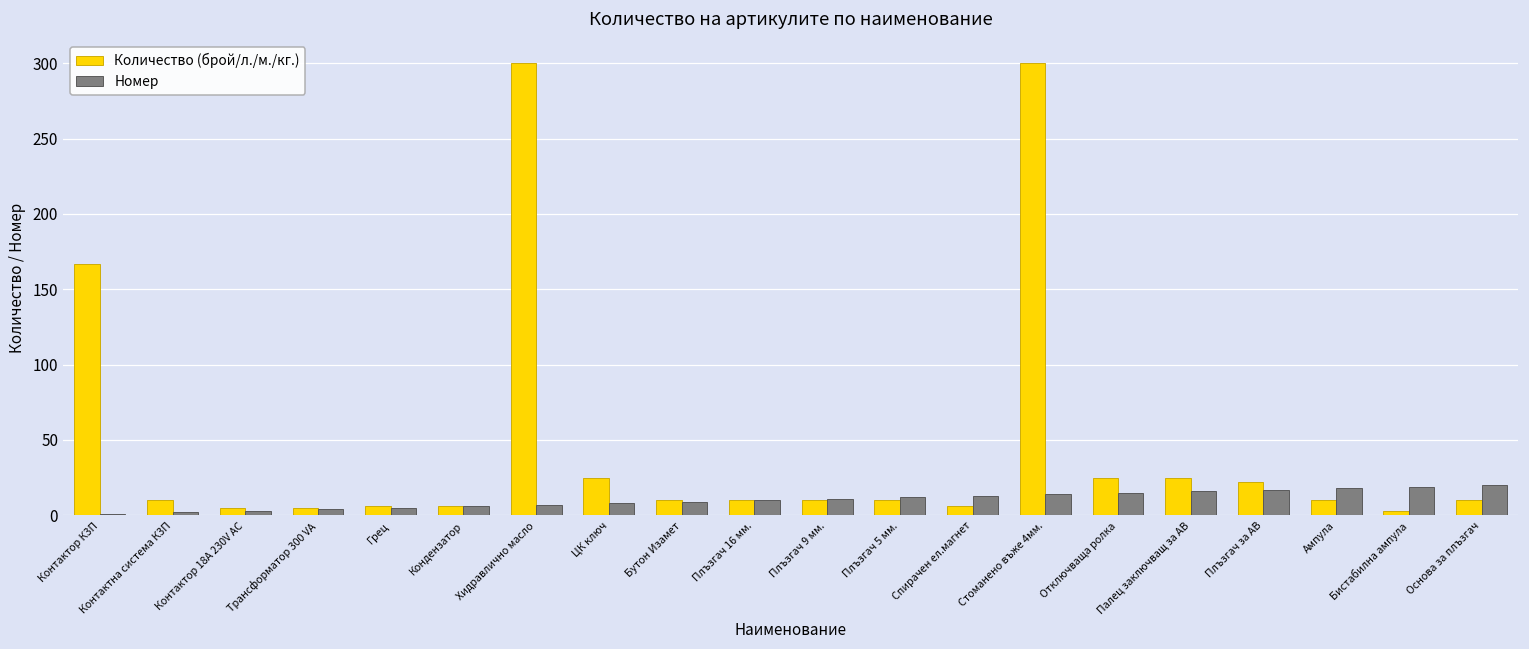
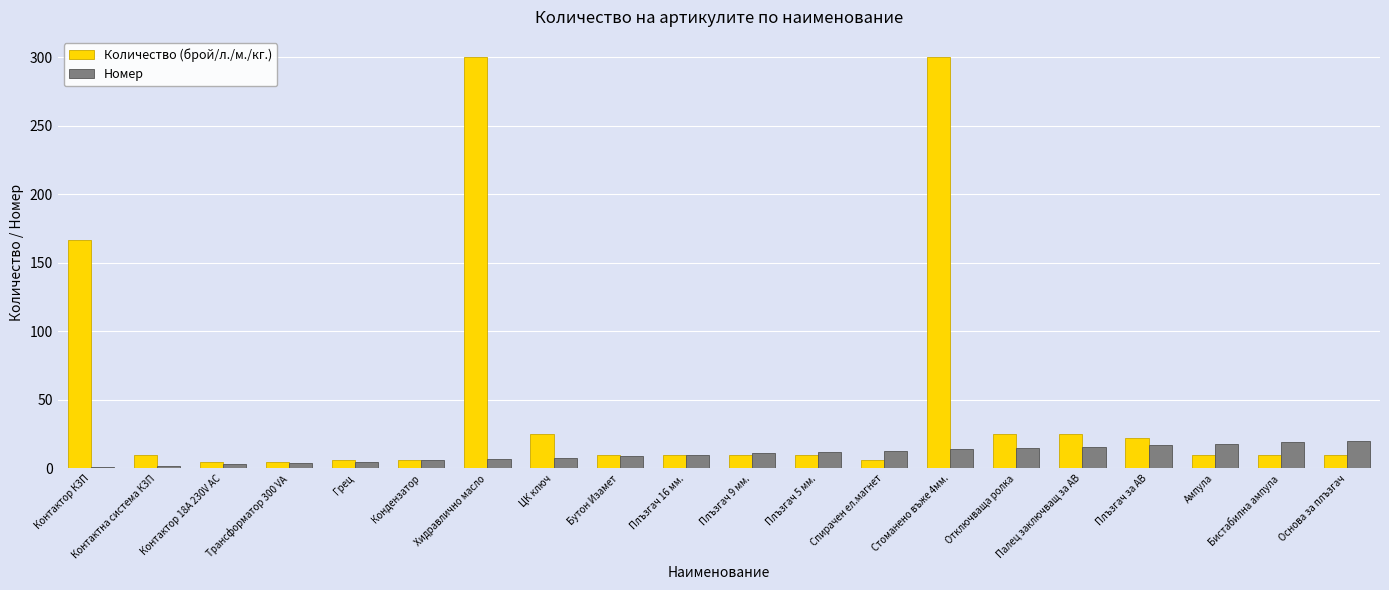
Количество (брой/л./м./кг.), Бистабилна ампула: 3 -> 10
